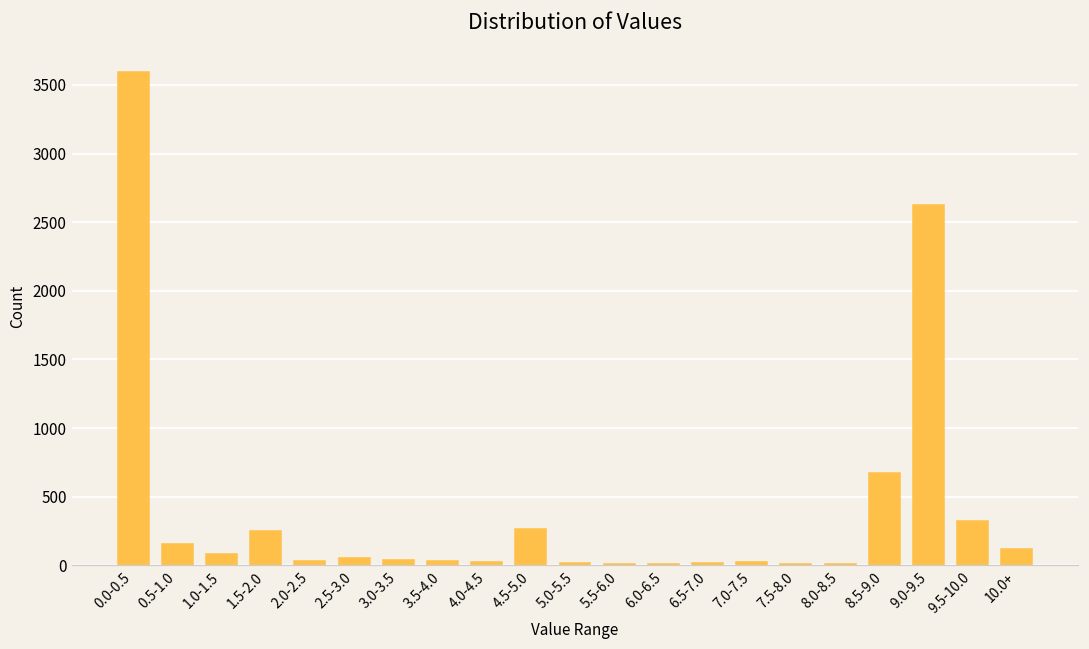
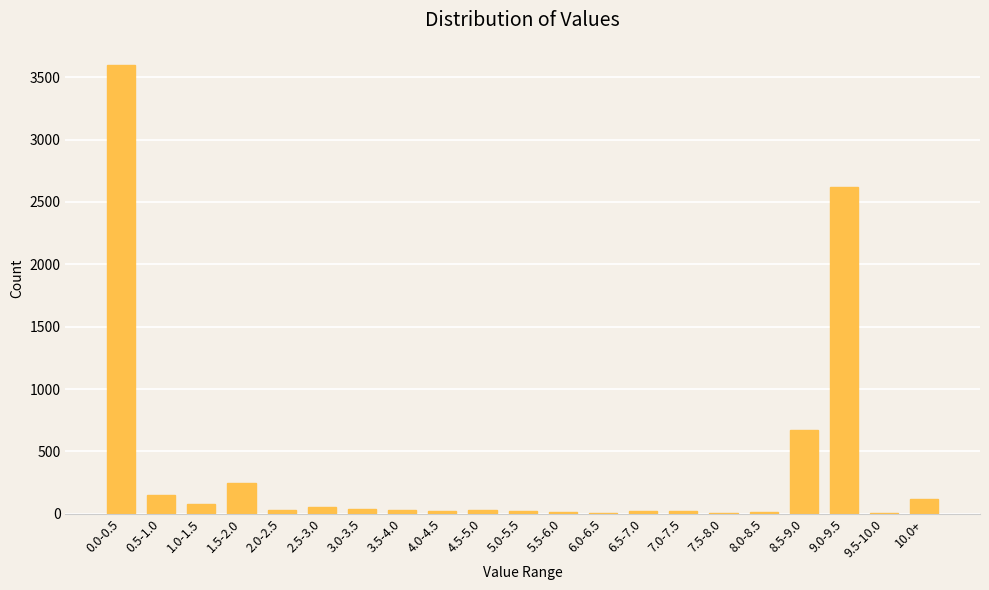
4.5-5.0: 260 -> 30
9.5-10.0: 320 -> 10
